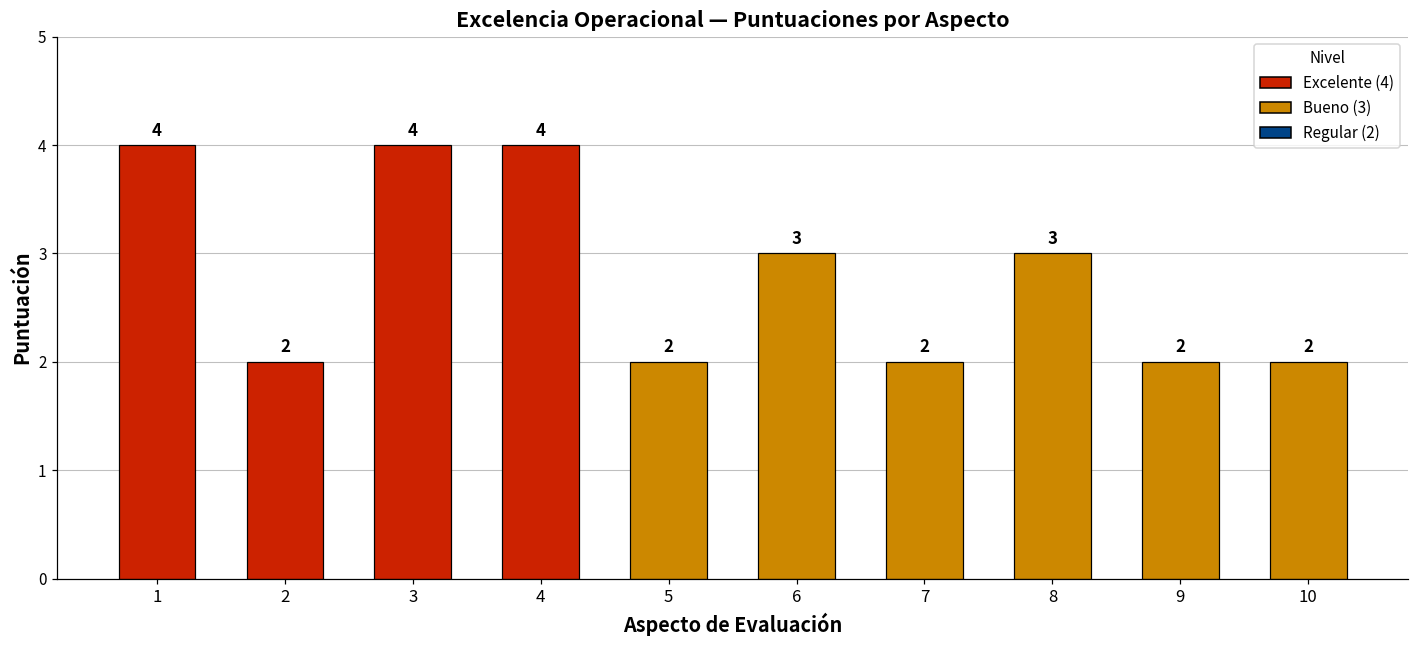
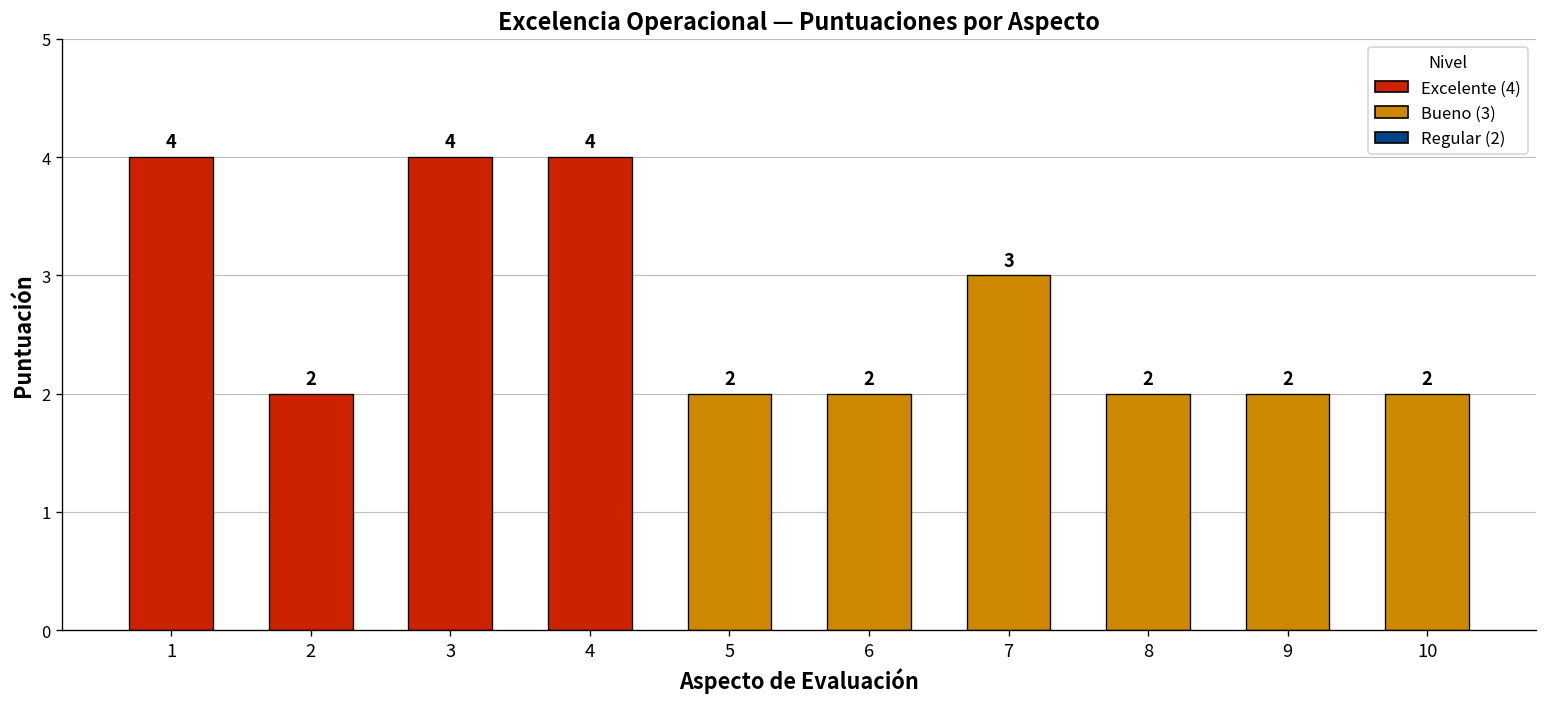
6: 3 -> 2
7: 2 -> 3
8: 3 -> 2
